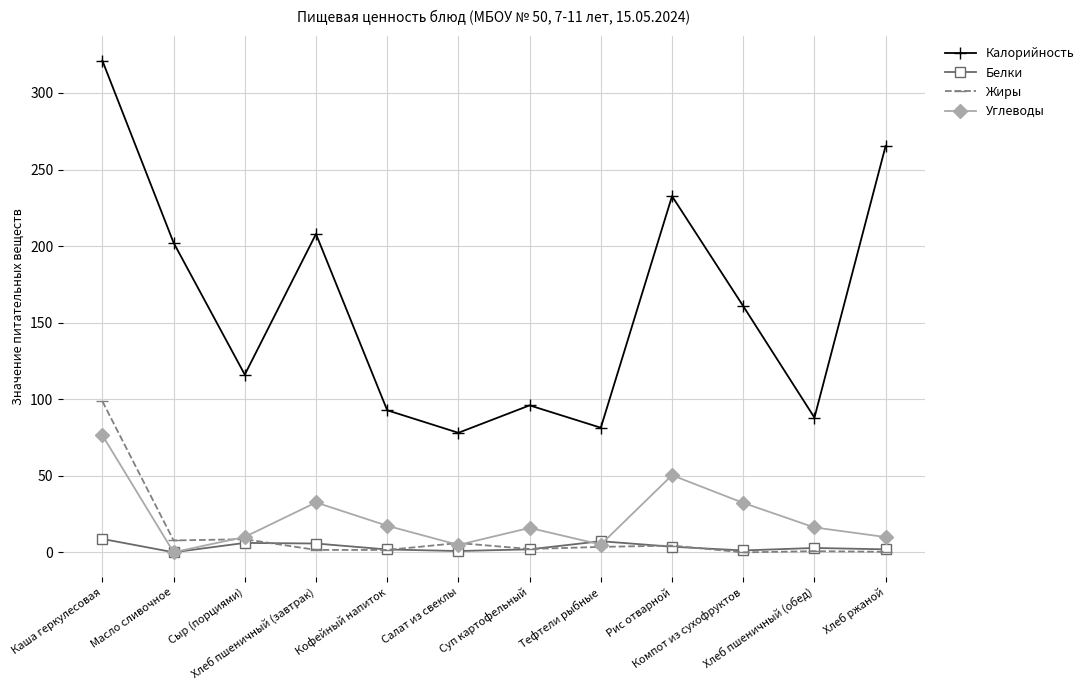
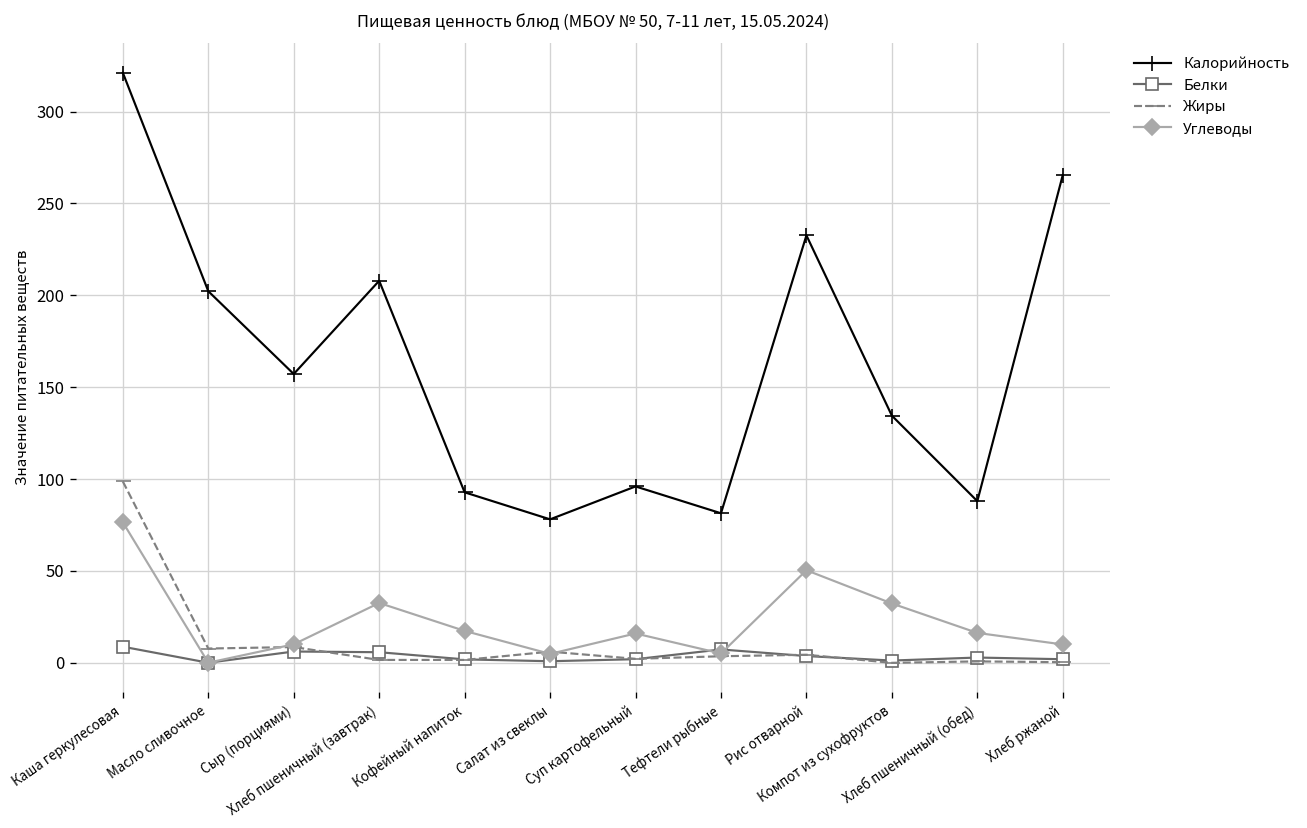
Калорийность, Сыр (порциями): 116 -> 157
Калорийность, Компот из сухофруктов: 161 -> 135
